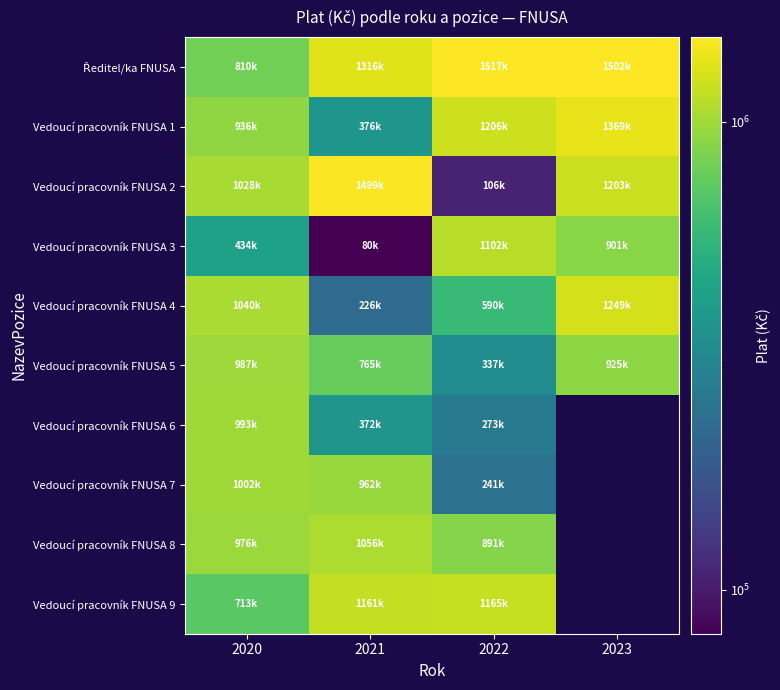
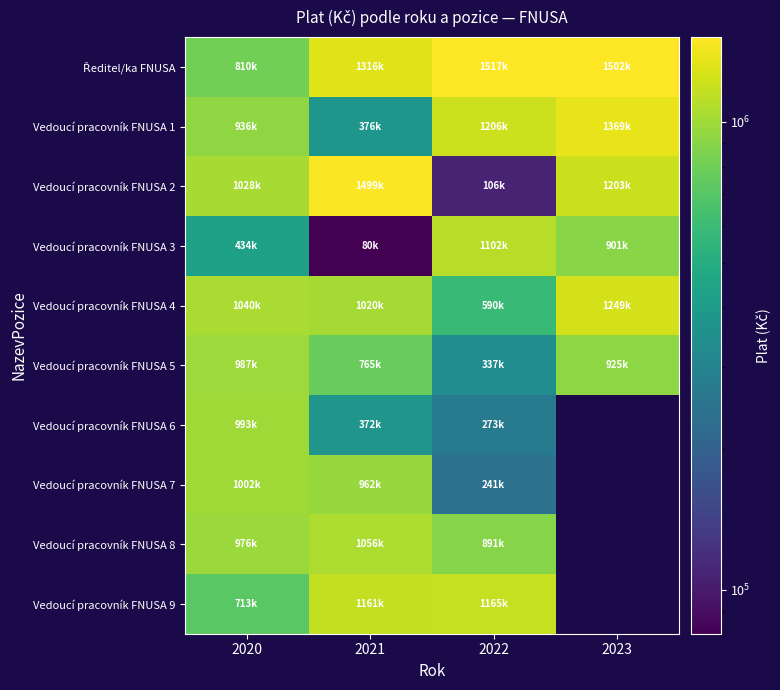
Vedoucí pracovník FNUSA 4, 2021: 226k -> 1020k
